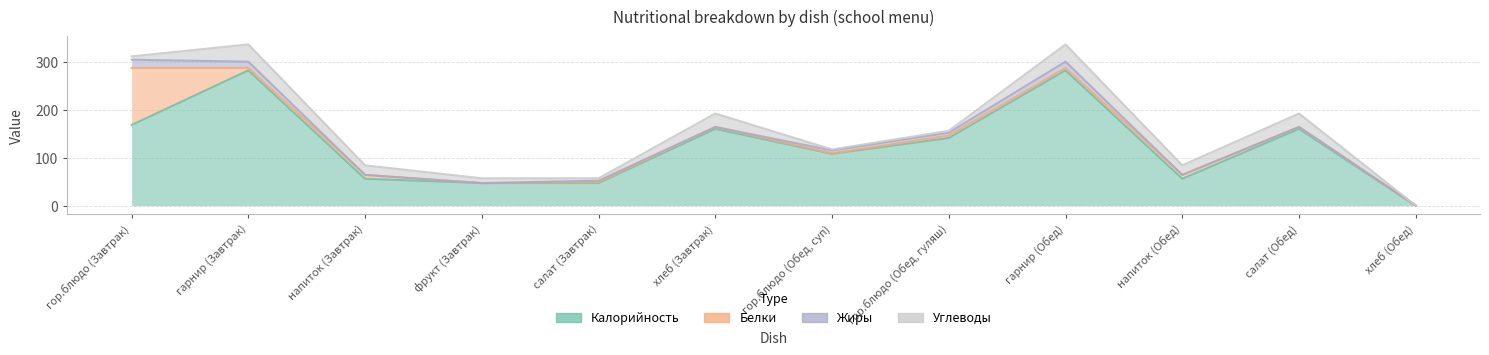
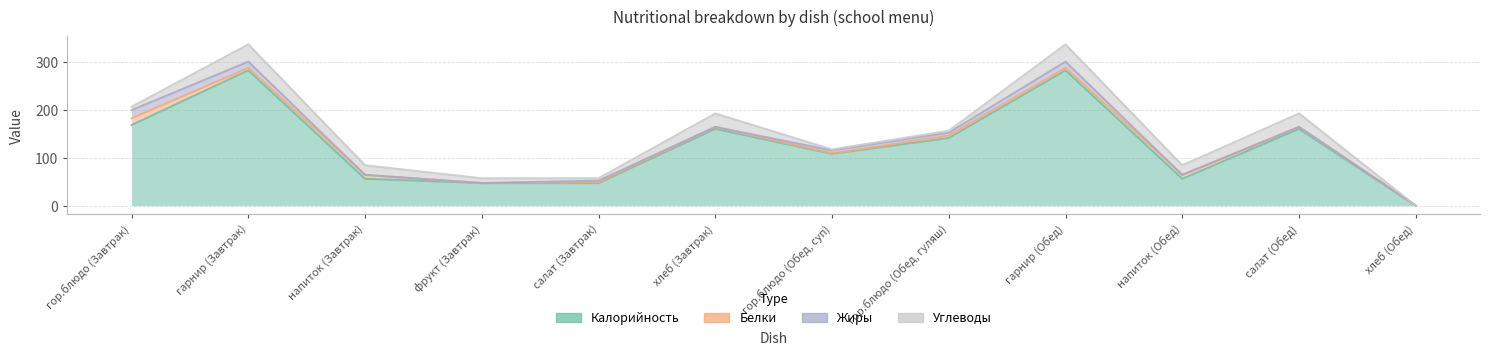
Белки, гор.блюдо (Завтрак): 120 -> 10
